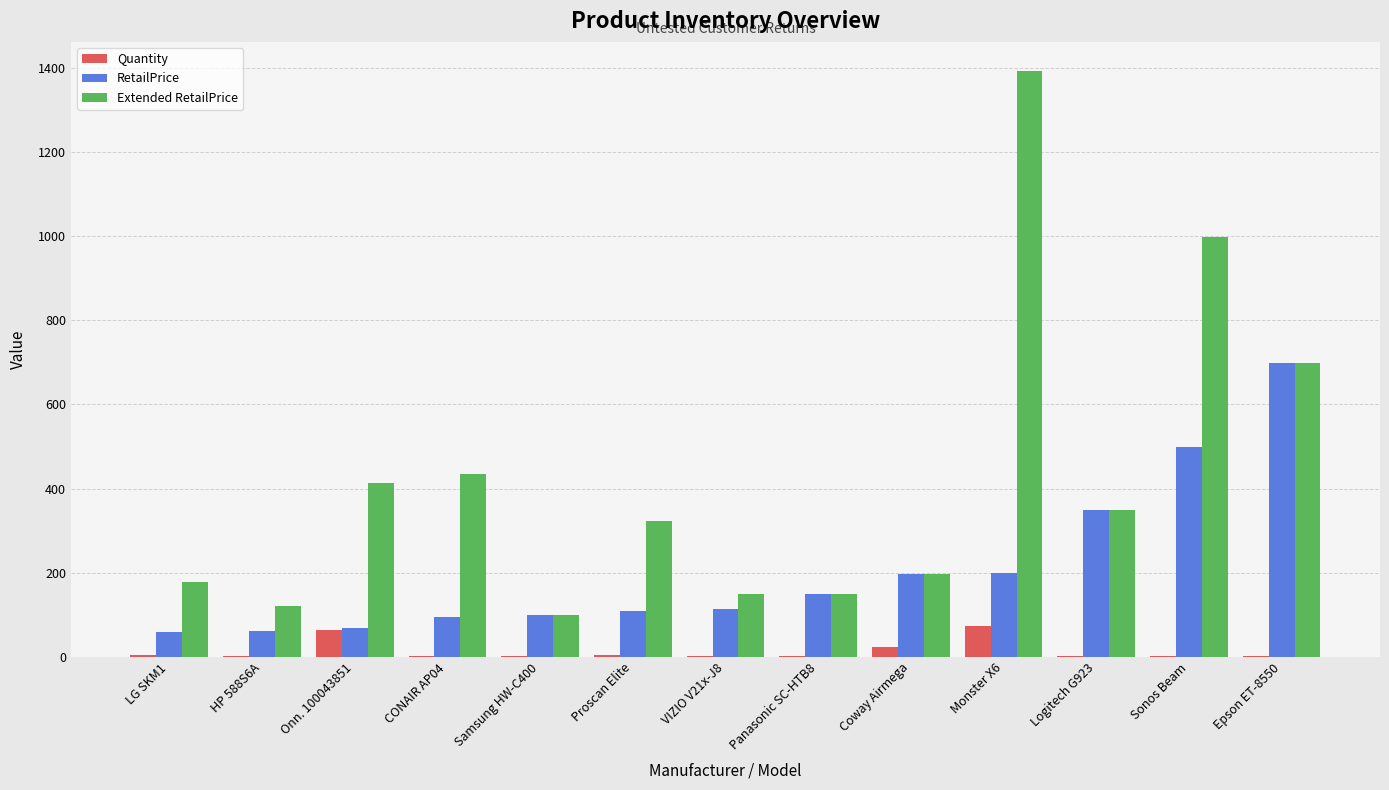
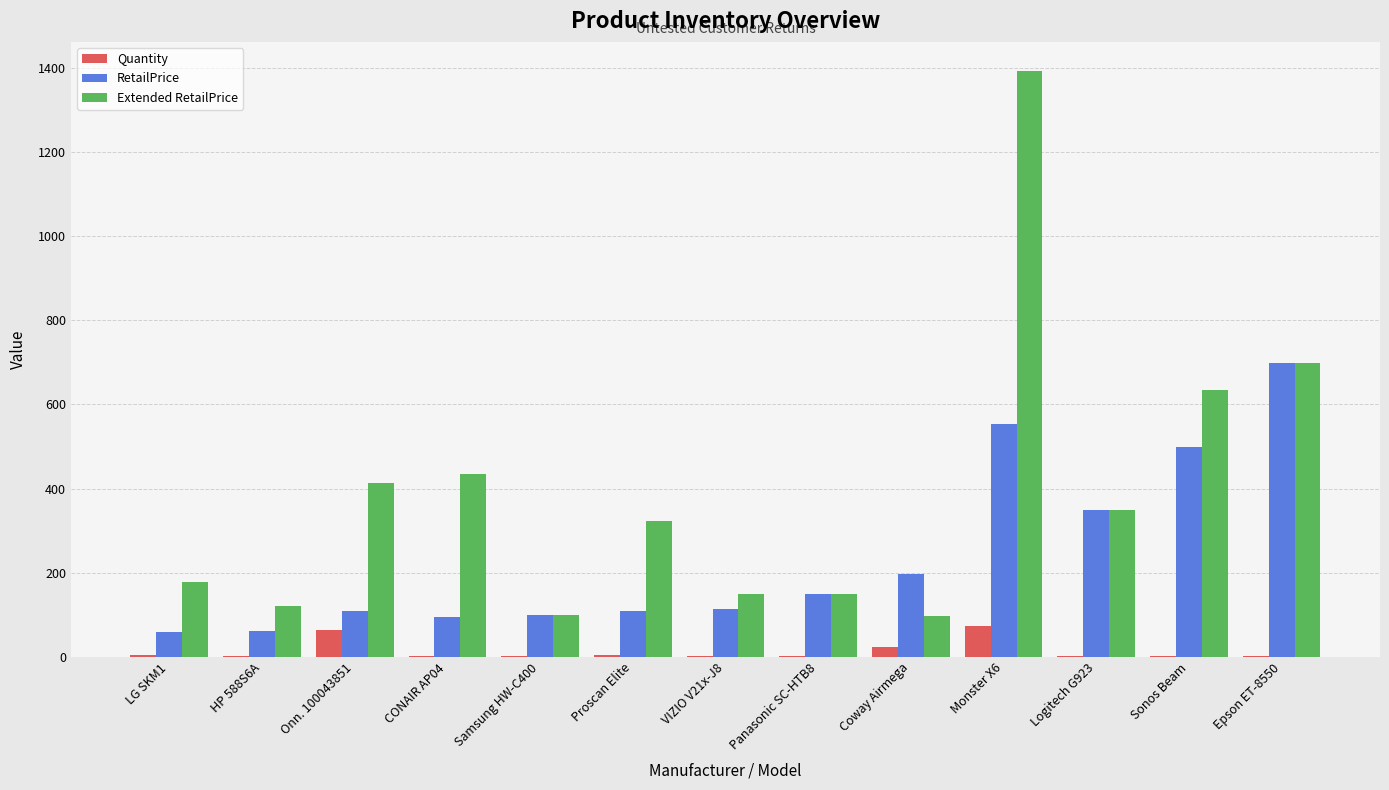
RetailPrice, Onn. 100043851: 70 -> 110
Extended RetailPrice, Coway Airmega: 200 -> 100
RetailPrice, Monster X6: 200 -> 550
Extended RetailPrice, Sonos Beam: 1000 -> 640
